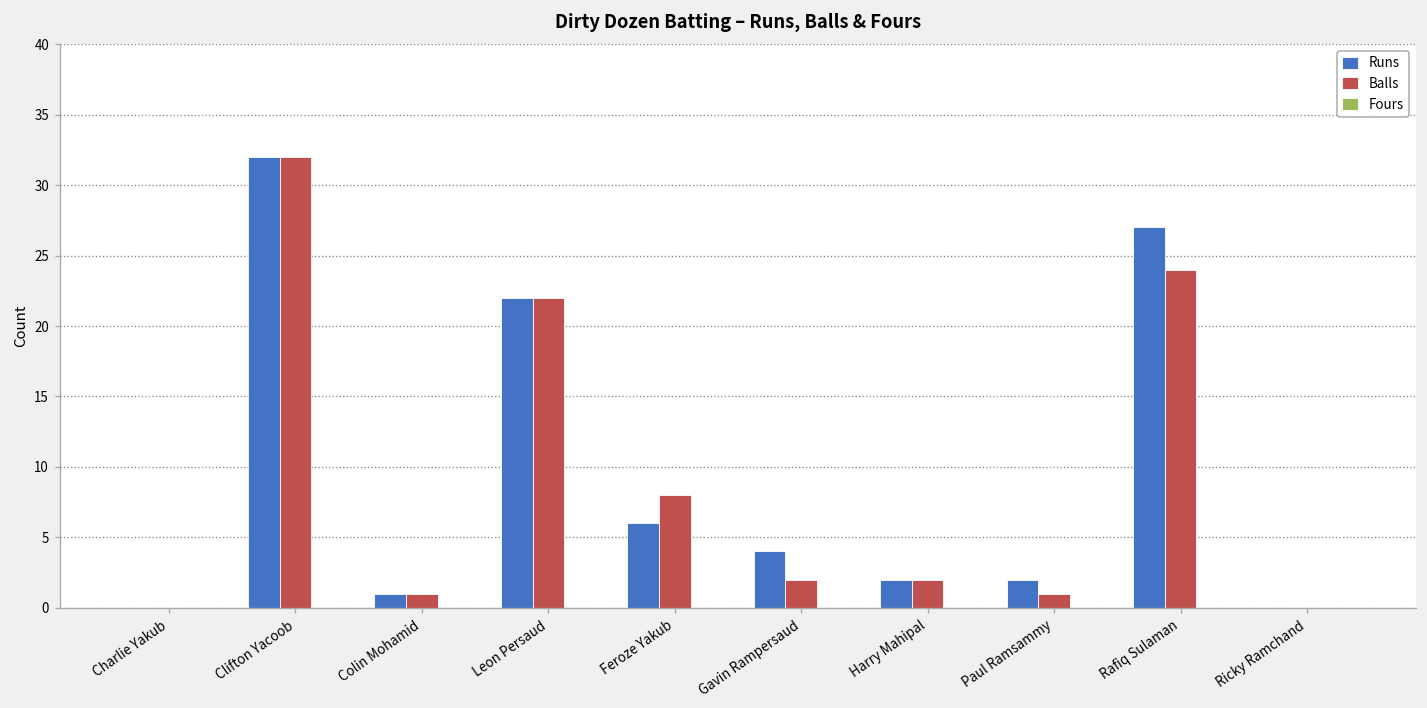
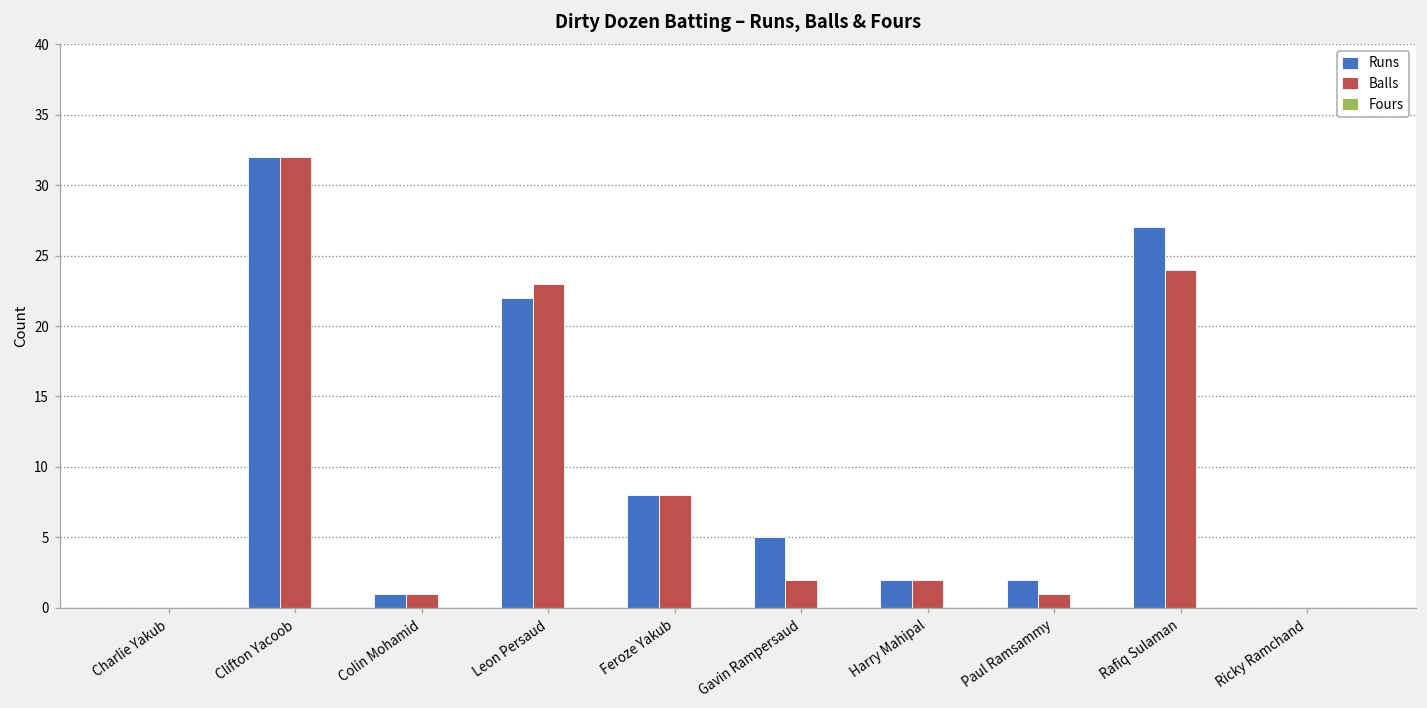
Balls, Leon Persaud: 22 -> 23
Runs, Feroze Yakub: 6 -> 8
Runs, Gavin Rampersaud: 4 -> 5
